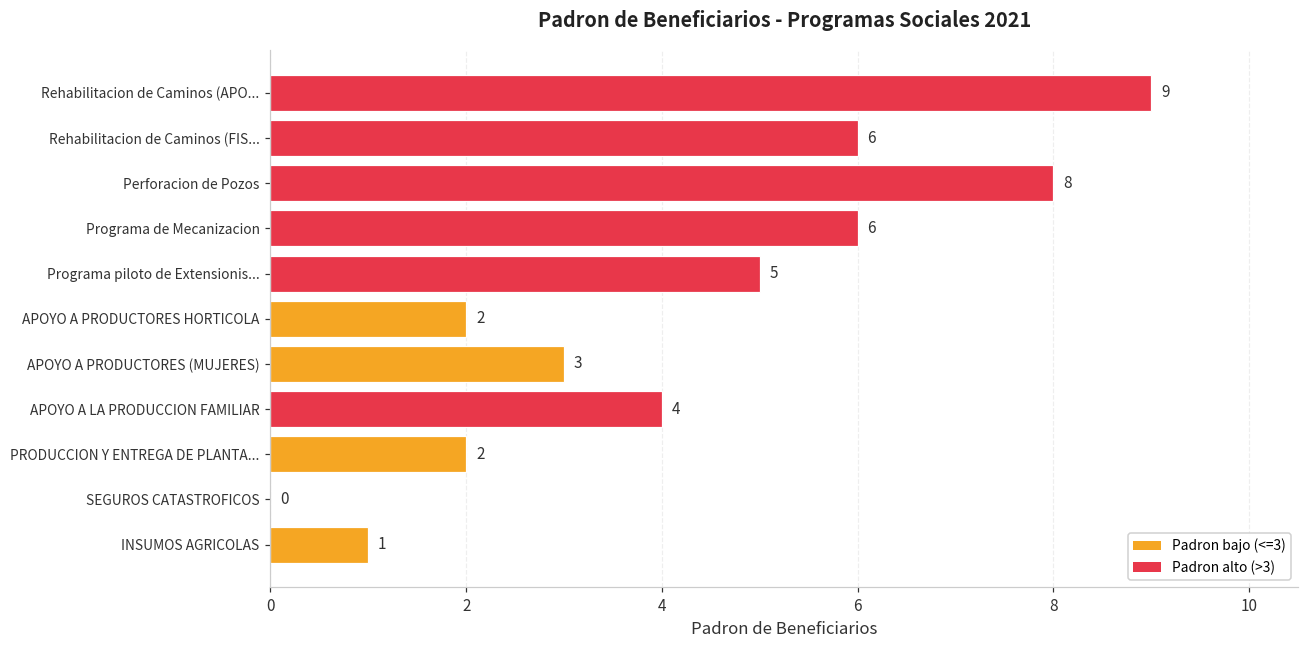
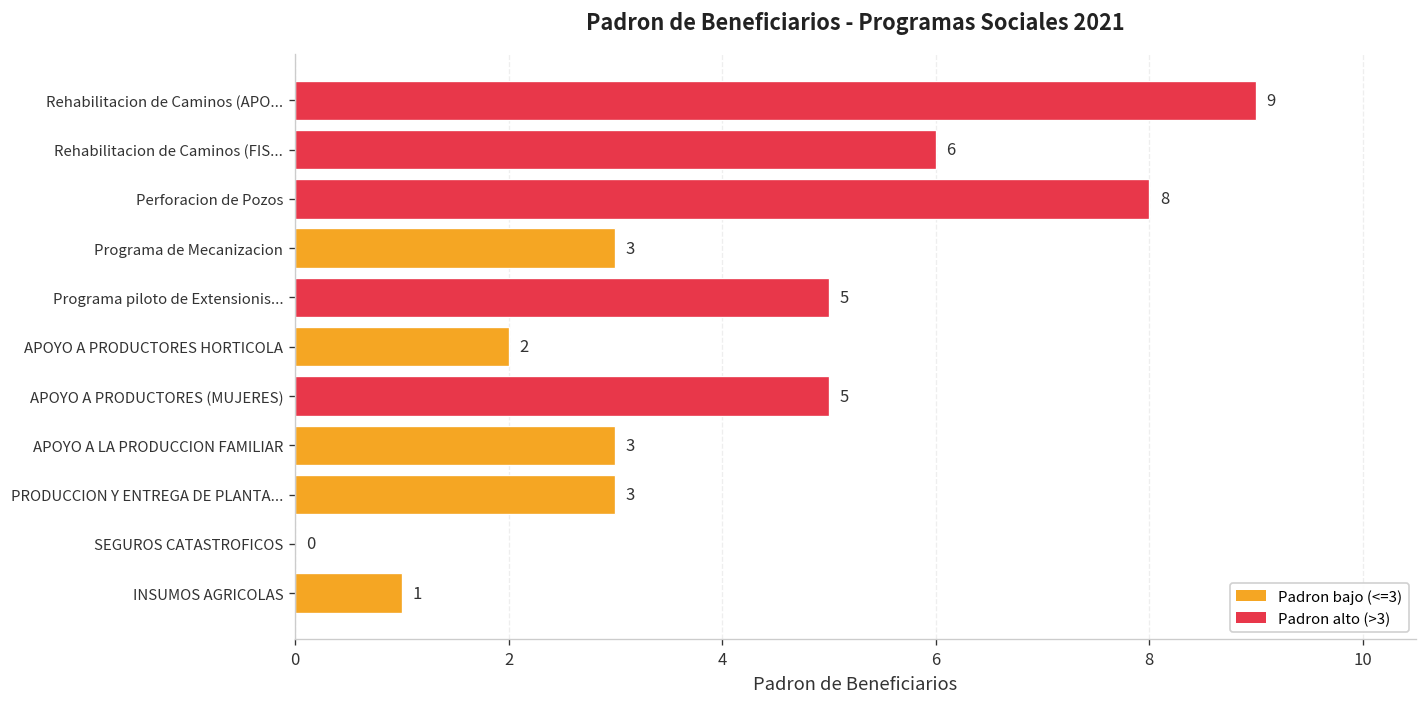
Programa de Mecanizacion: 6 -> 3
APOYO A PRODUCTORES (MUJERES): 3 -> 5
APOYO A LA PRODUCCION FAMILIAR: 4 -> 3
PRODUCCION Y ENTREGA DE PLANTA...: 2 -> 3
